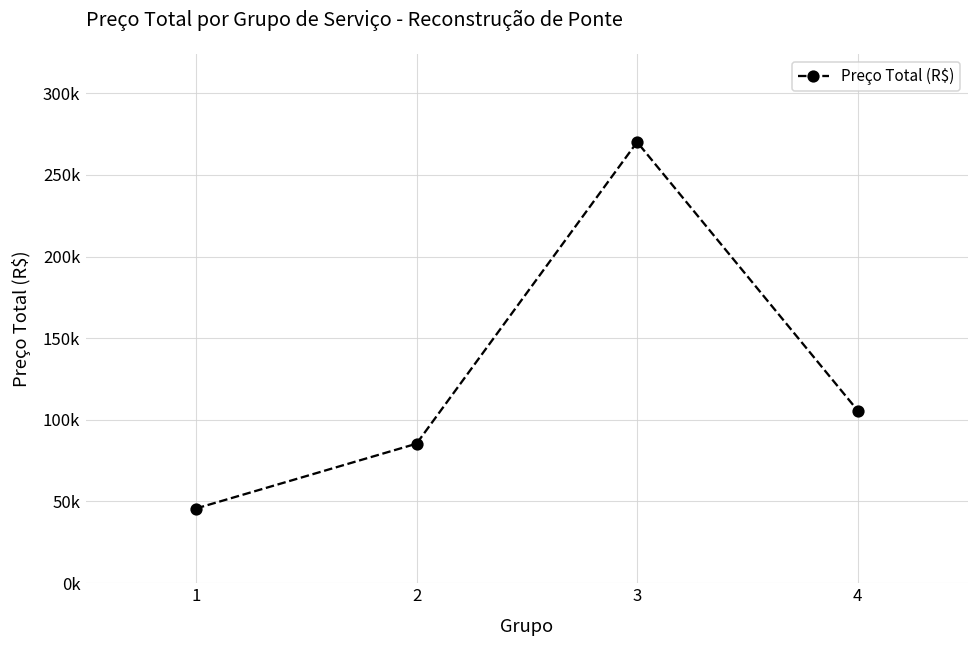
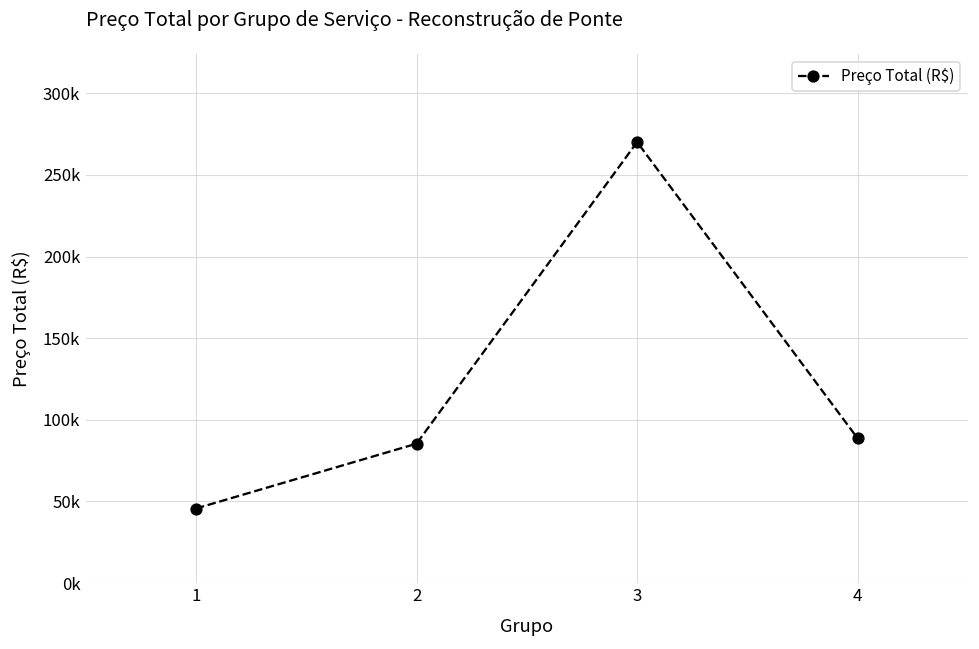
4: 106000 -> 89000
